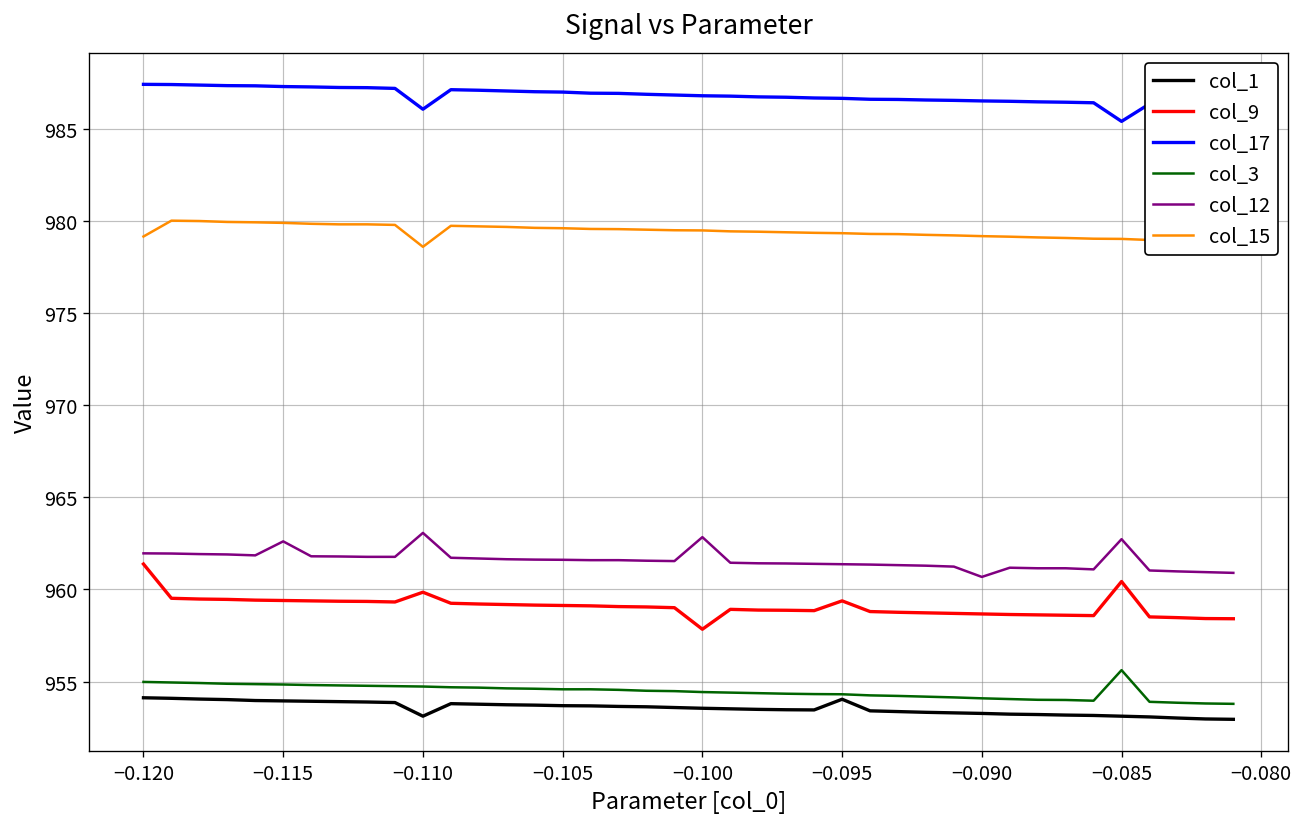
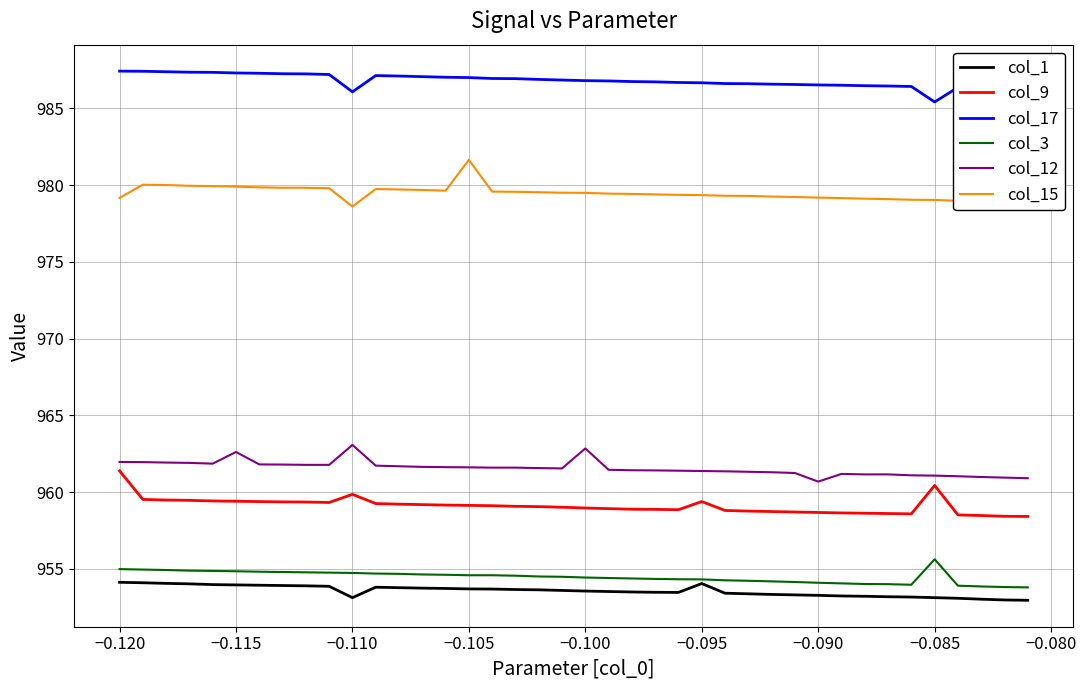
col_15, −0.105: 979.6 -> 981.6
col_9, −0.100: 957.8 -> 959.0
col_12, −0.085: 962.7 -> 961.1
